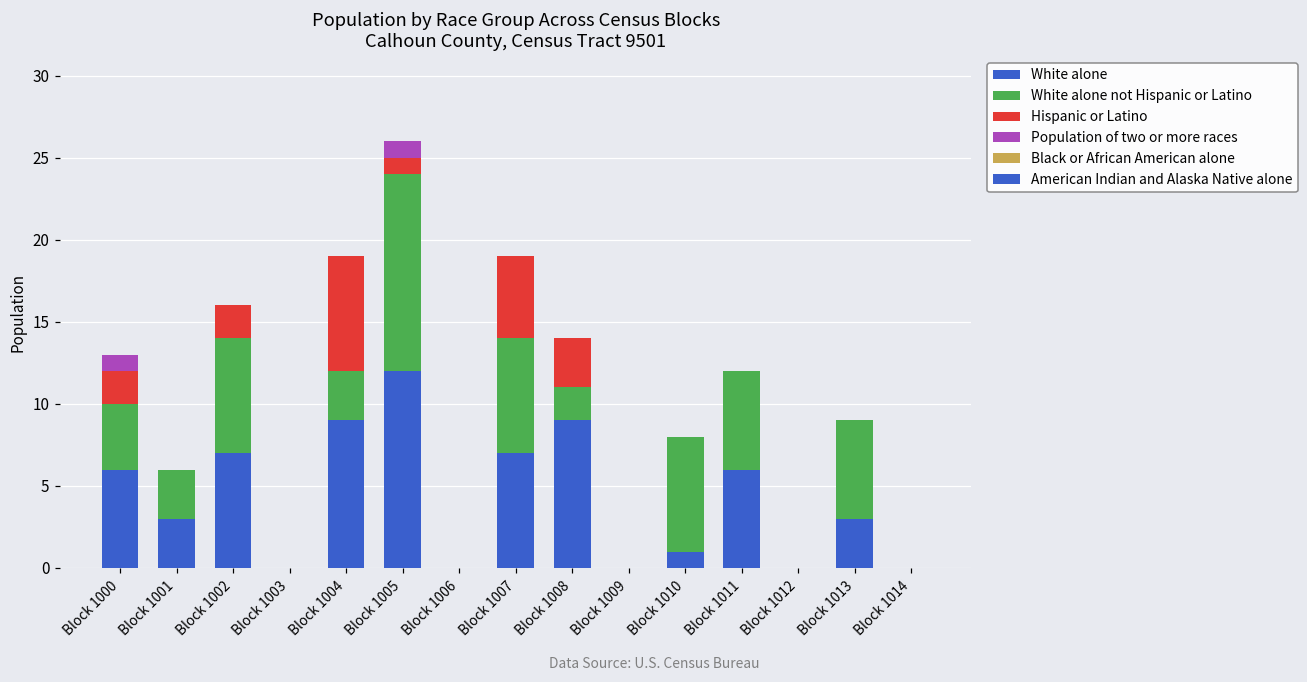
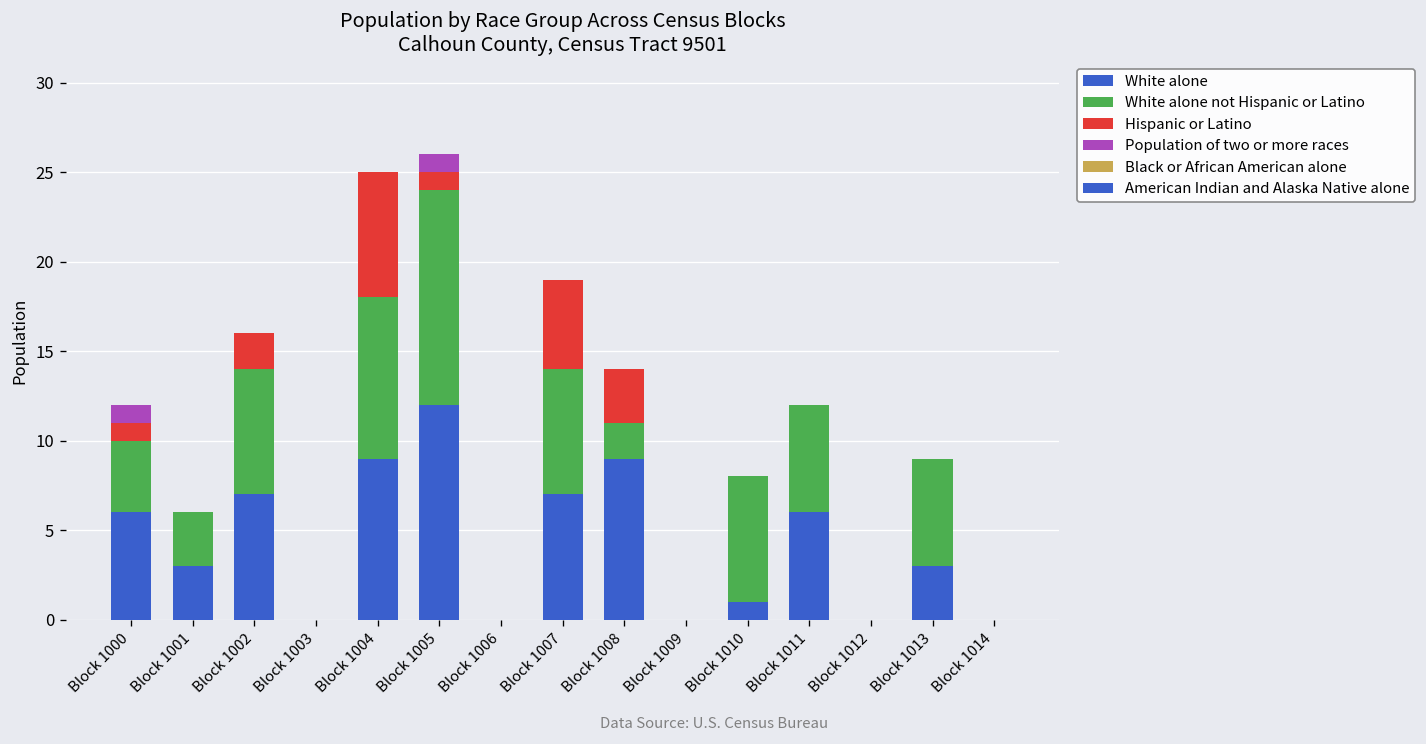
Hispanic or Latino, Block 1000: 2 -> 1
White alone not Hispanic or Latino, Block 1004: 3 -> 9
